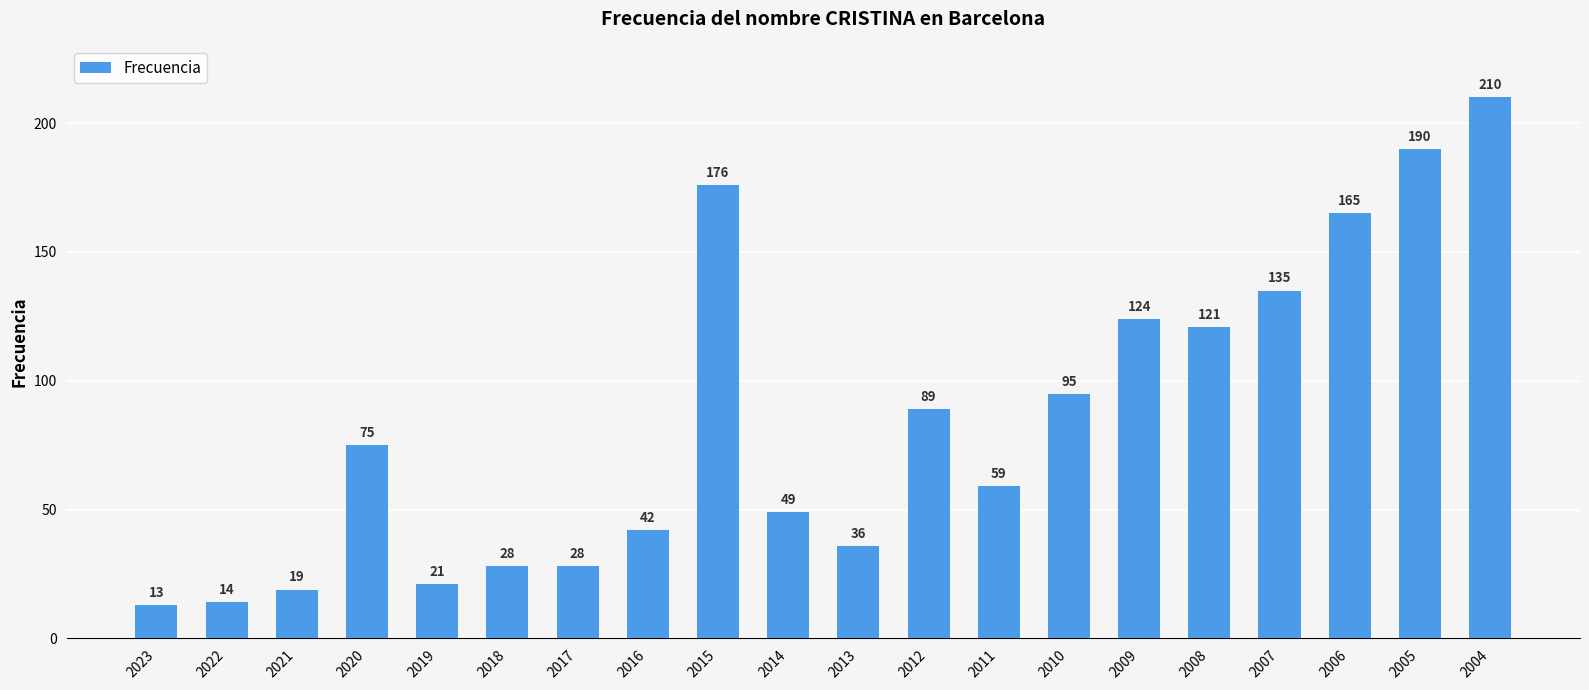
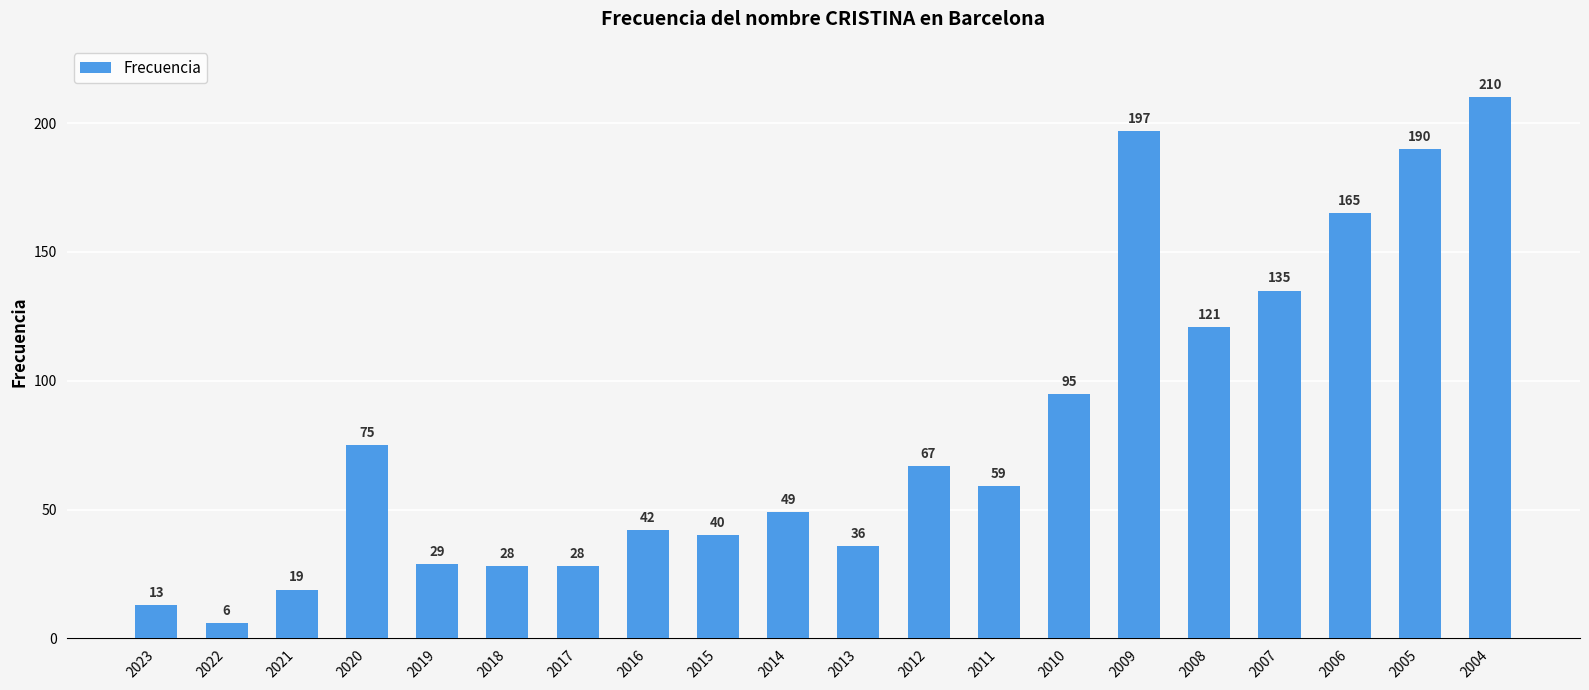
2022: 14 -> 6
2019: 21 -> 29
2015: 176 -> 40
2012: 89 -> 67
2009: 124 -> 197
